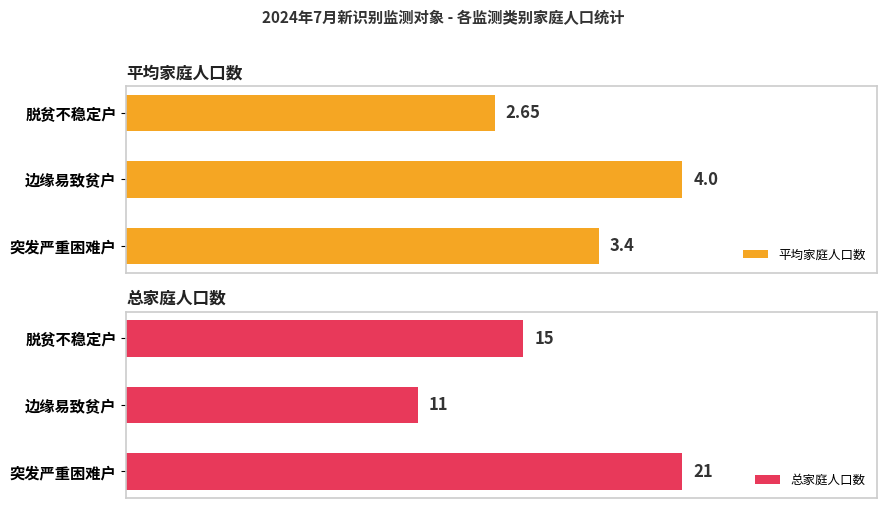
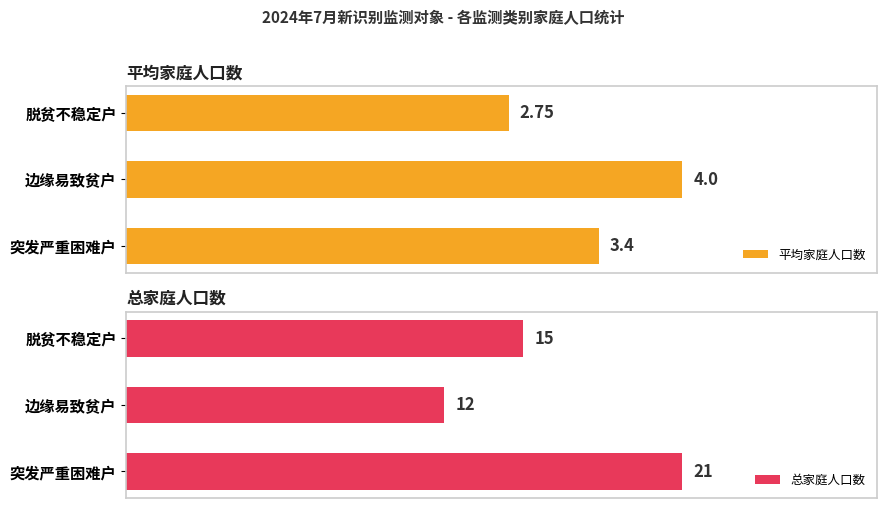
平均家庭人口数, 脱贫不稳定户: 2.65 -> 2.75
总家庭人口数, 边缘易致贫户: 11 -> 12
